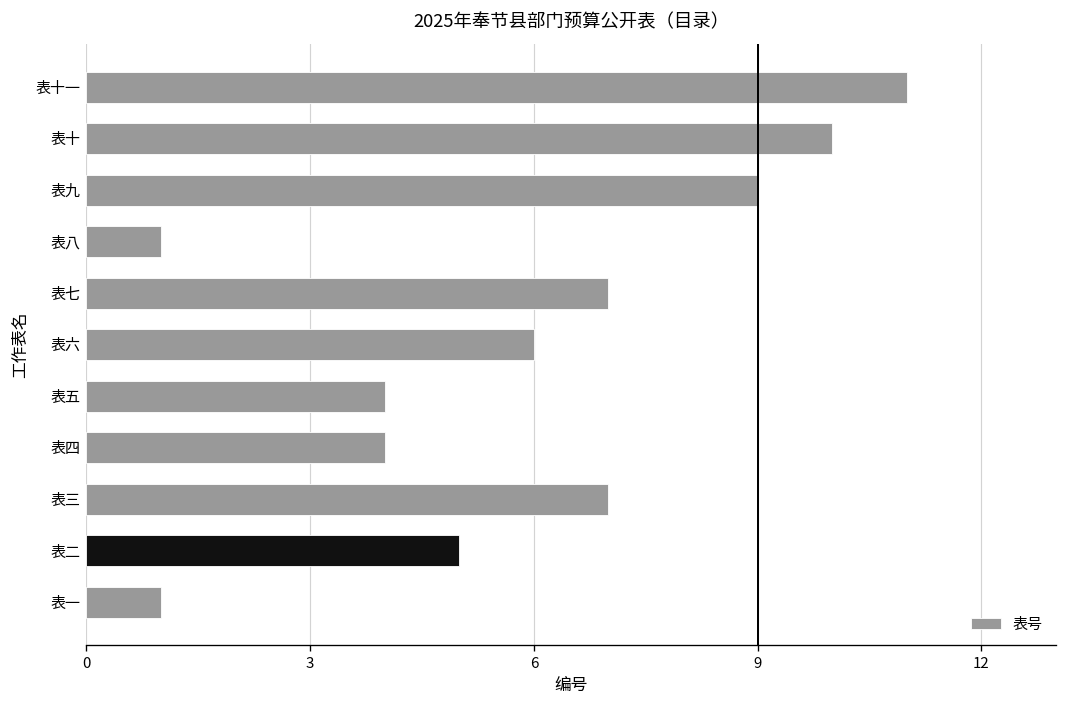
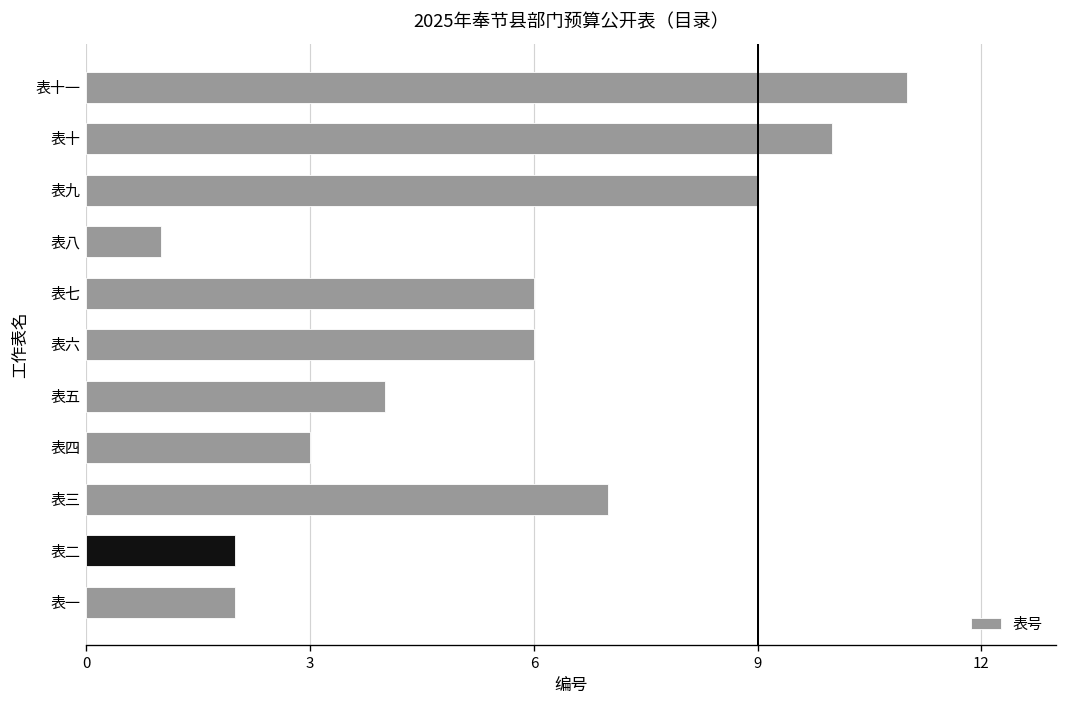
表七: 7 -> 6
表四: 4 -> 3
表二: 5 -> 2
表一: 1 -> 2
